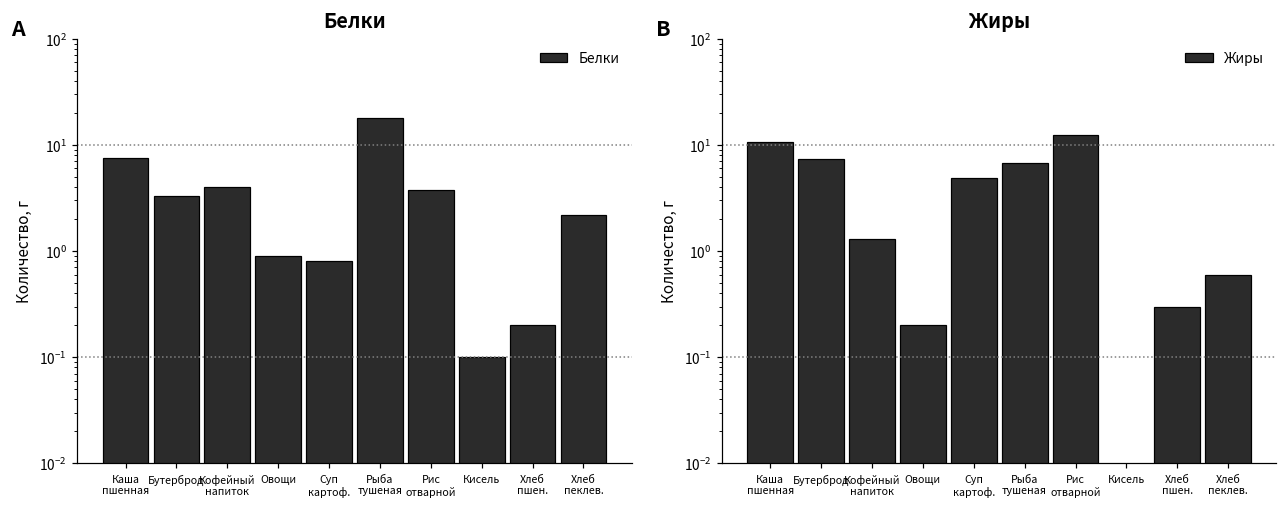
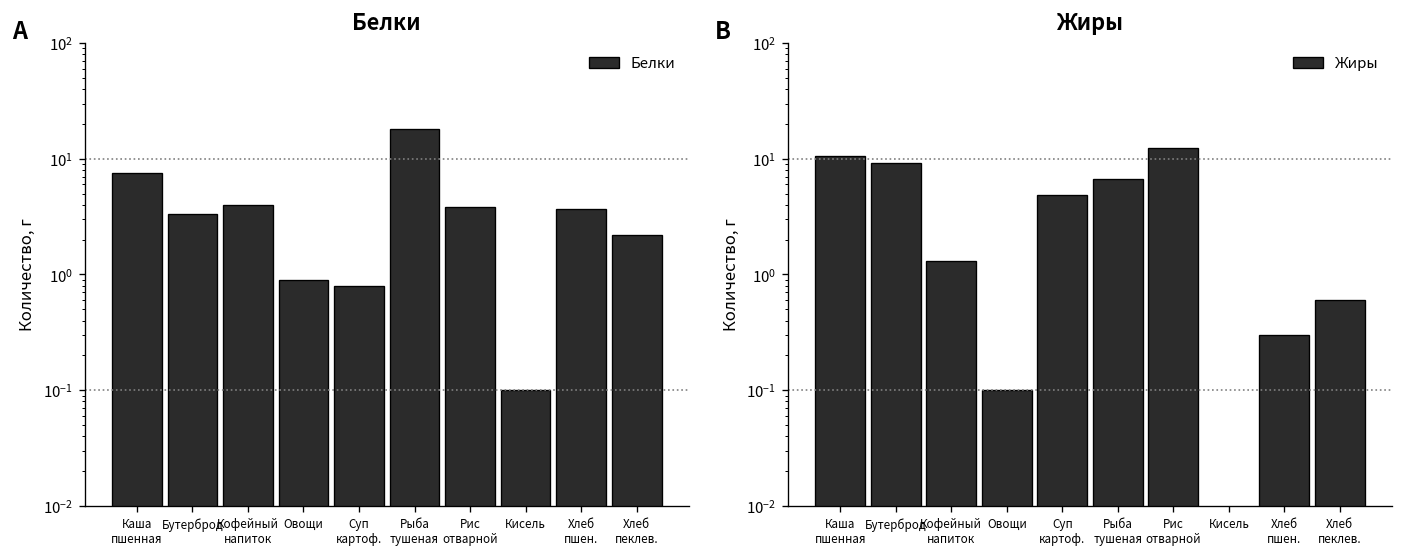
Белки, Хлеб пшен.: 0.2 -> 3.7
Жиры, Бутерброд: 7 -> 9
Жиры, Овощи: 0.2 -> 0.1
